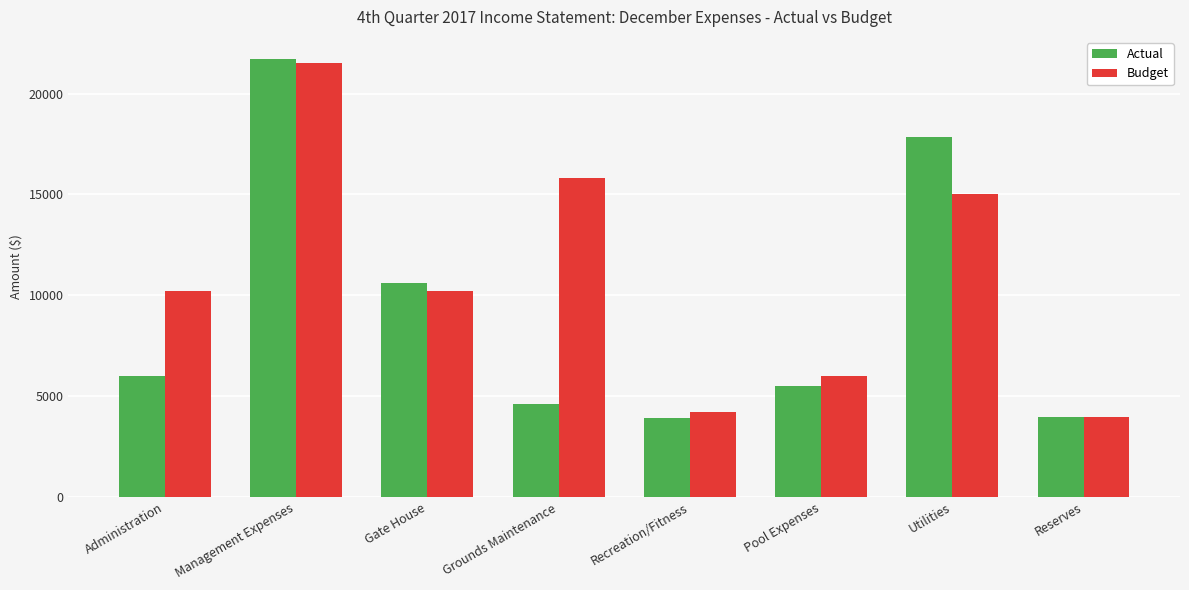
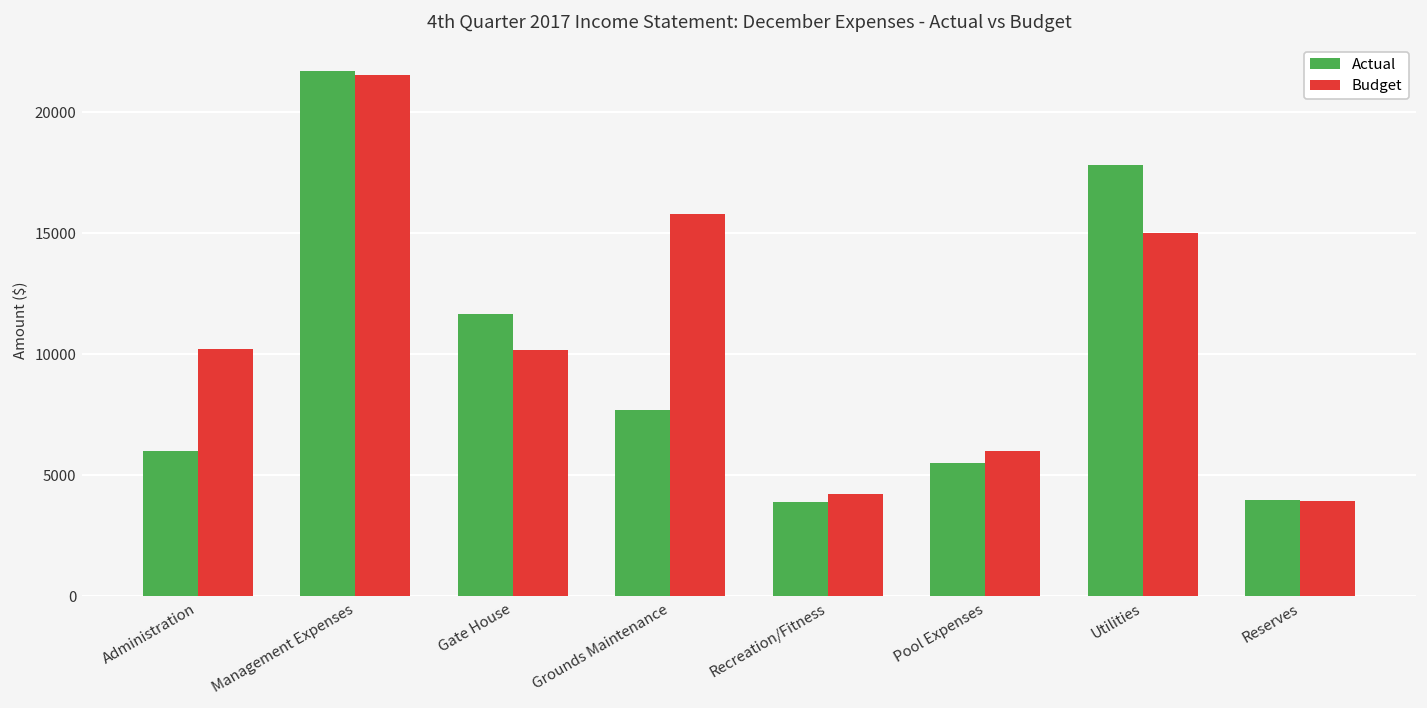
Actual, Gate House: 10600 -> 11700
Actual, Grounds Maintenance: 4600 -> 7700
